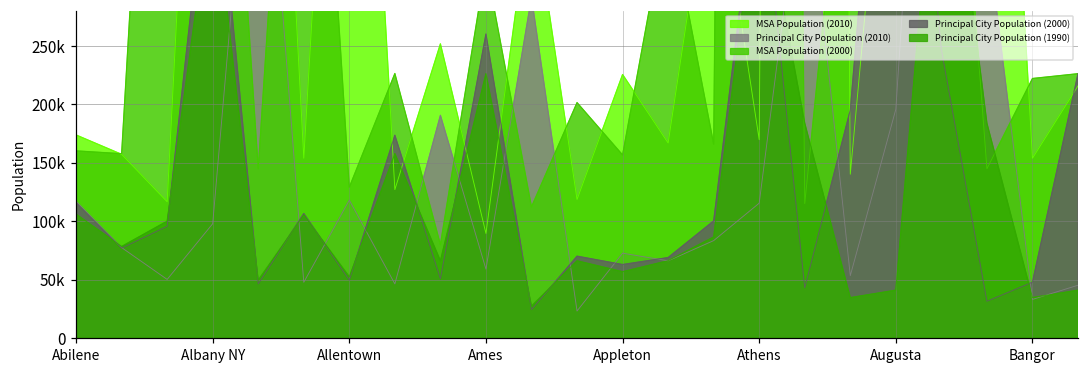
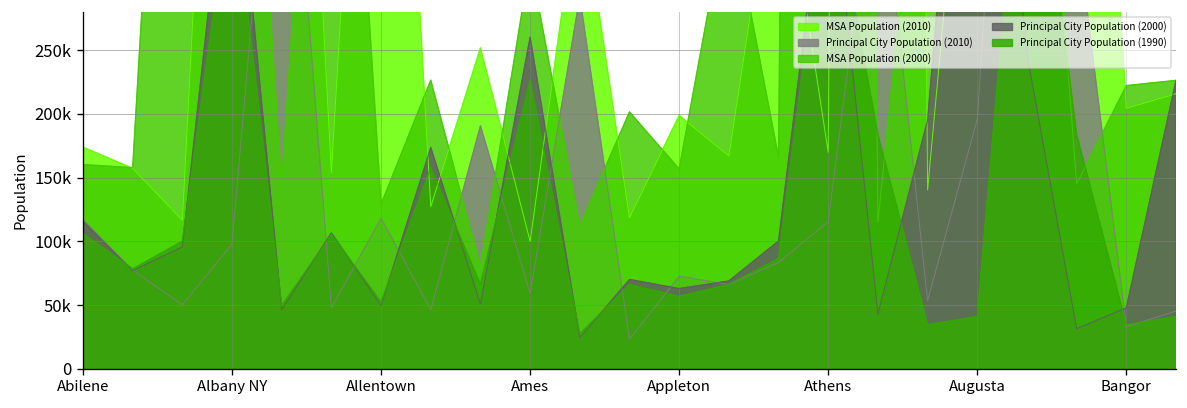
MSA Population (2010), Ames: 90000 -> 100000
MSA Population (2010), Appleton: 226000 -> 199000
MSA Population (2010), Bangor: 154000 -> 204000
